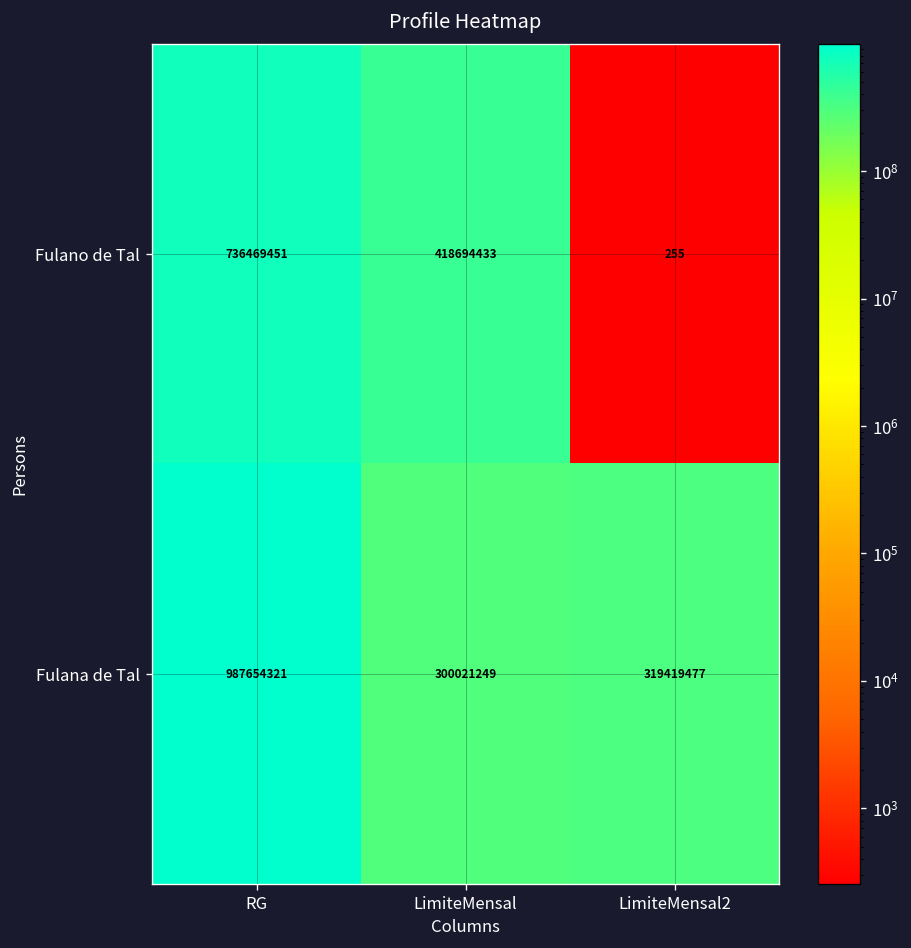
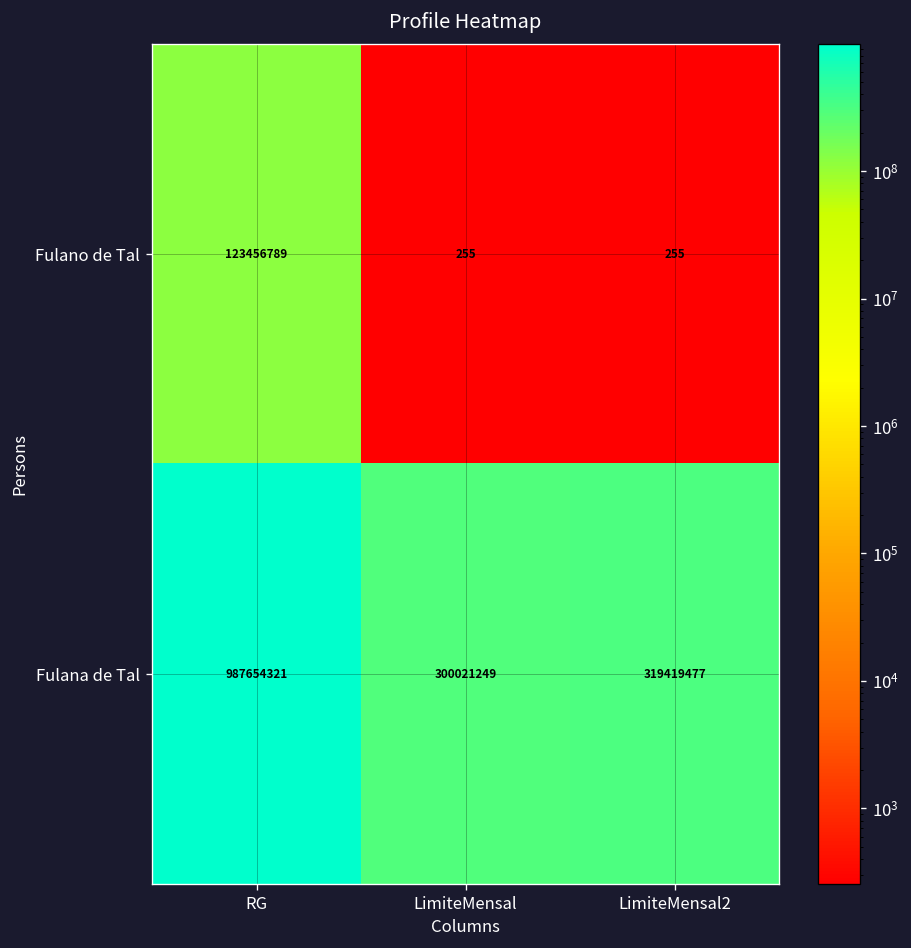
Fulano de Tal, RG: 736469451 -> 123456789
Fulano de Tal, LimiteMensal: 418694433 -> 255
